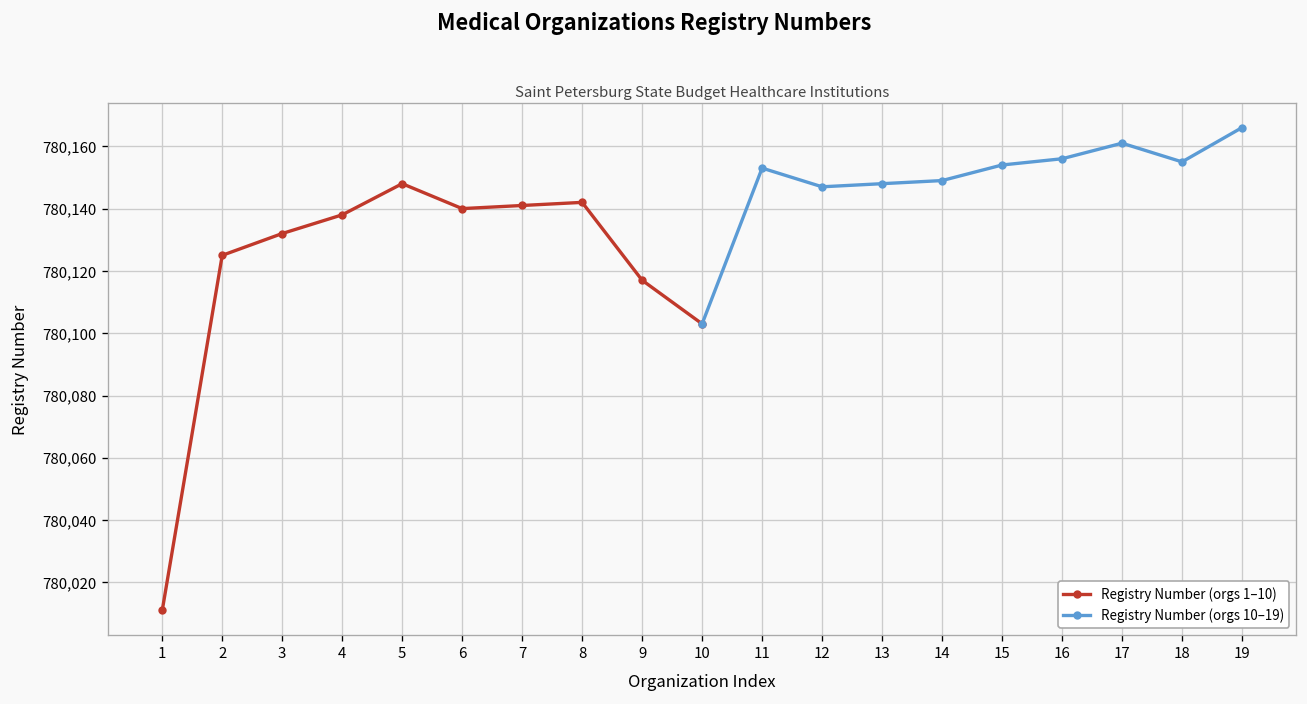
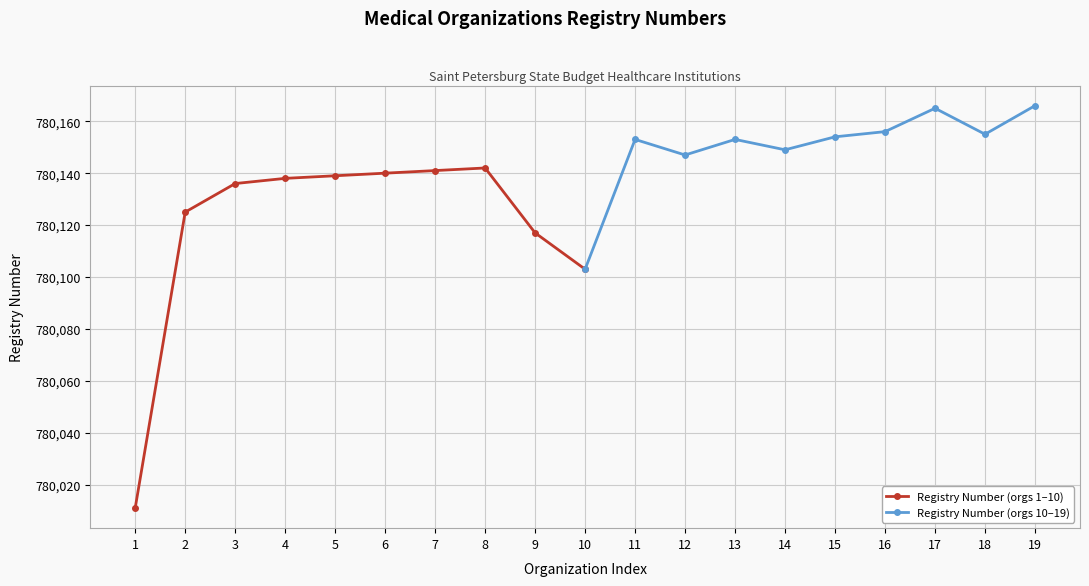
Registry Number (orgs 1–10), 3: 780,132 -> 780,136
Registry Number (orgs 1–10), 5: 780,148 -> 780,139
Registry Number (orgs 10–19), 13: 780,148 -> 780,153
Registry Number (orgs 10–19), 17: 780,161 -> 780,165
